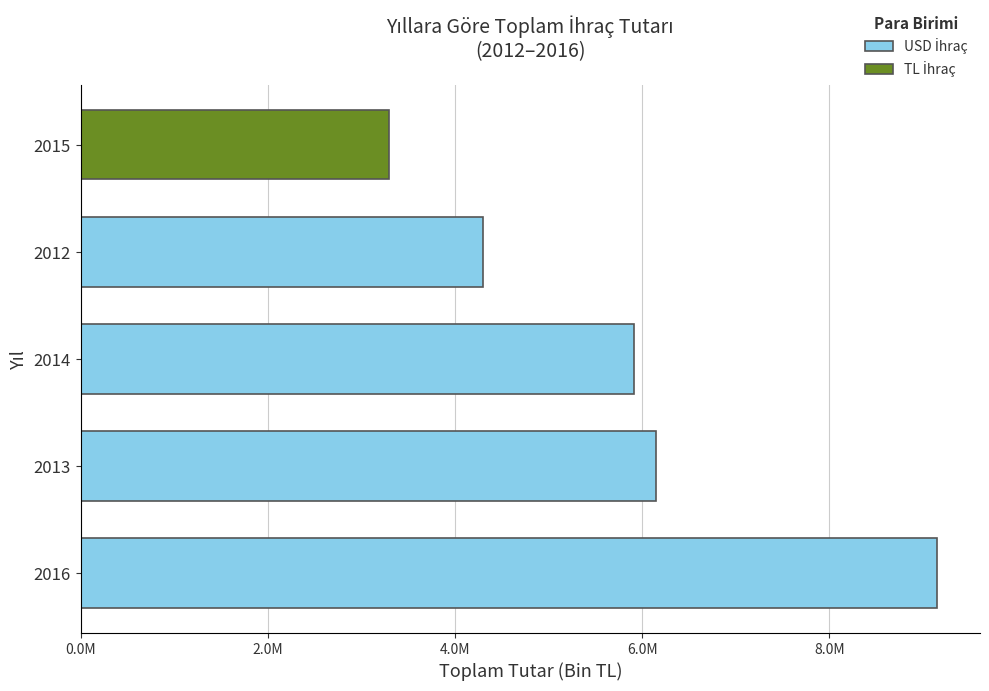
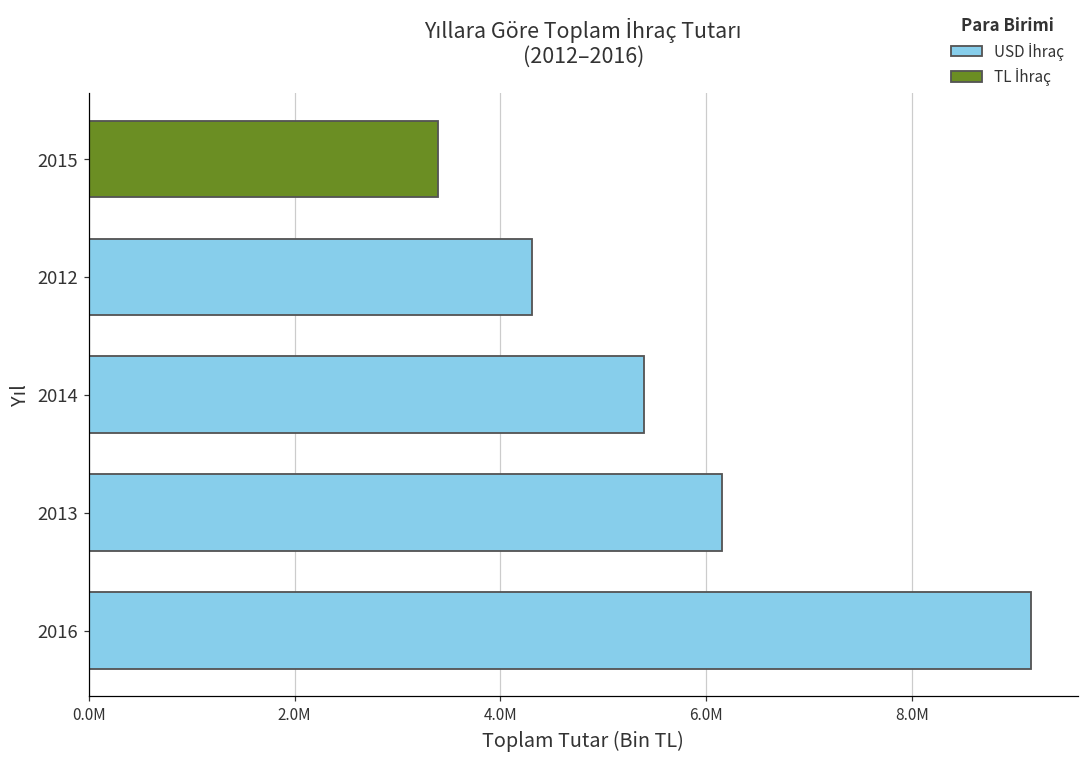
2015: 3300000 -> 3400000
2014: 5900000 -> 5400000
